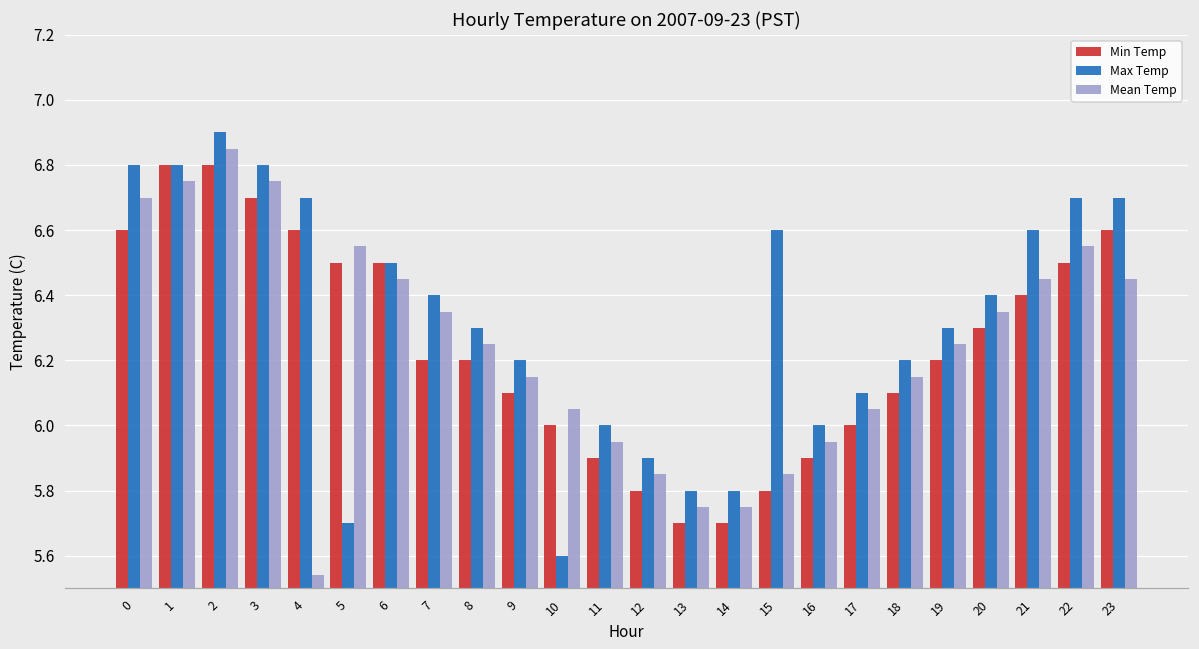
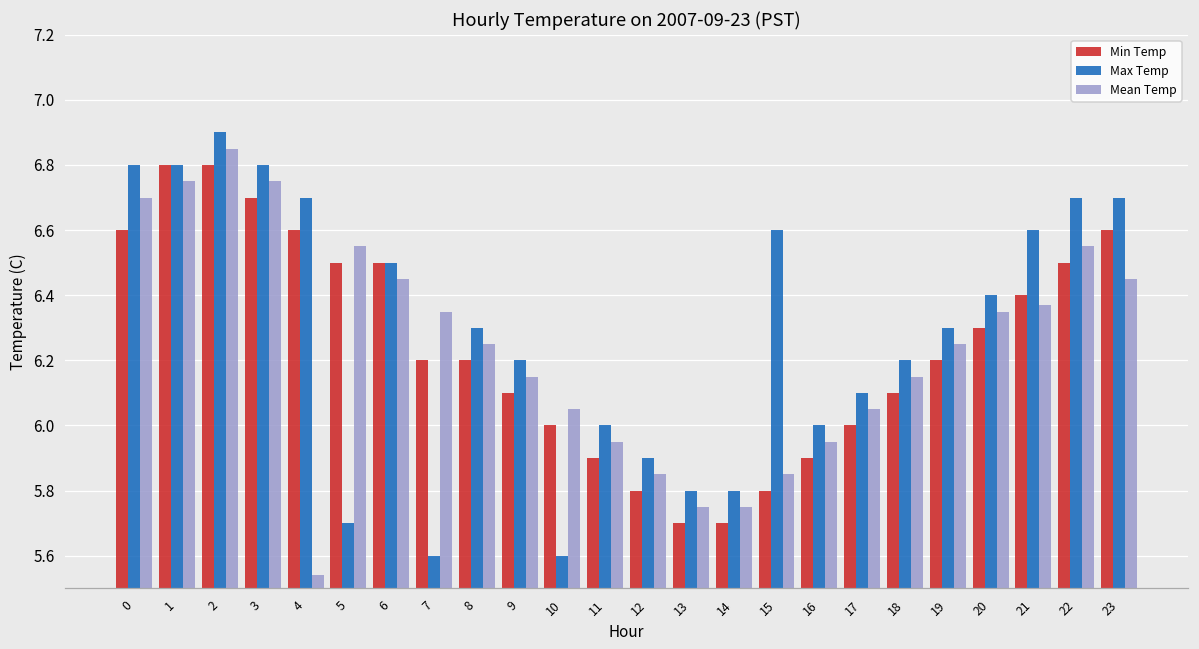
Max Temp, 7: 6.4 -> 5.6
Mean Temp, 21: 6.45 -> 6.37
